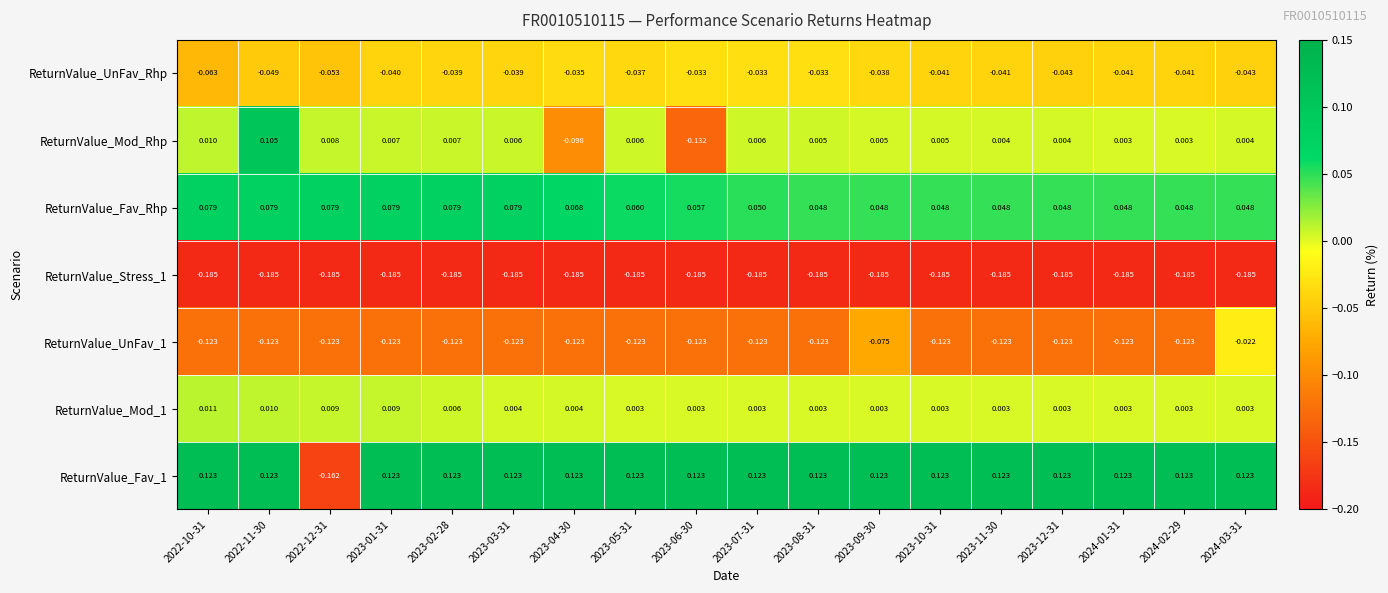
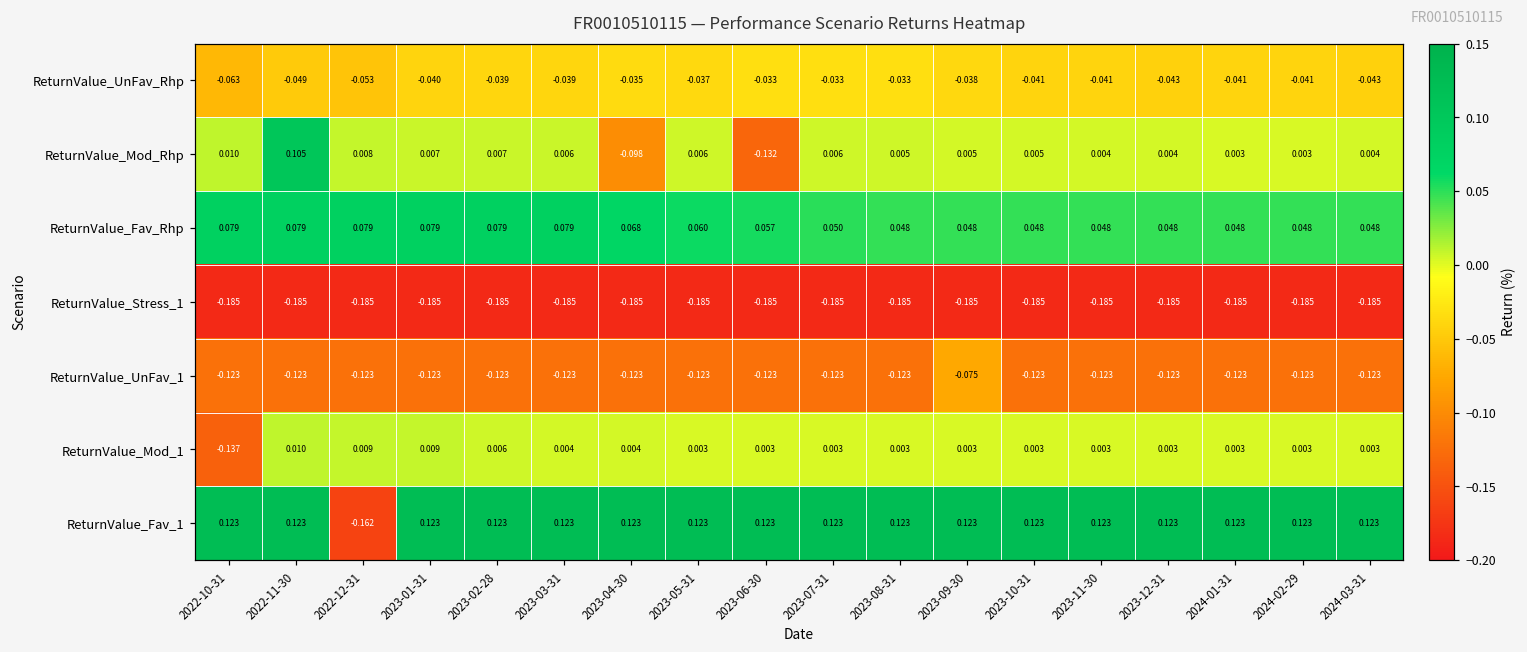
ReturnValue_UnFav_1, 2024-03-31: -0.022 -> -0.123
ReturnValue_Mod_1, 2022-10-31: 0.011 -> -0.137
